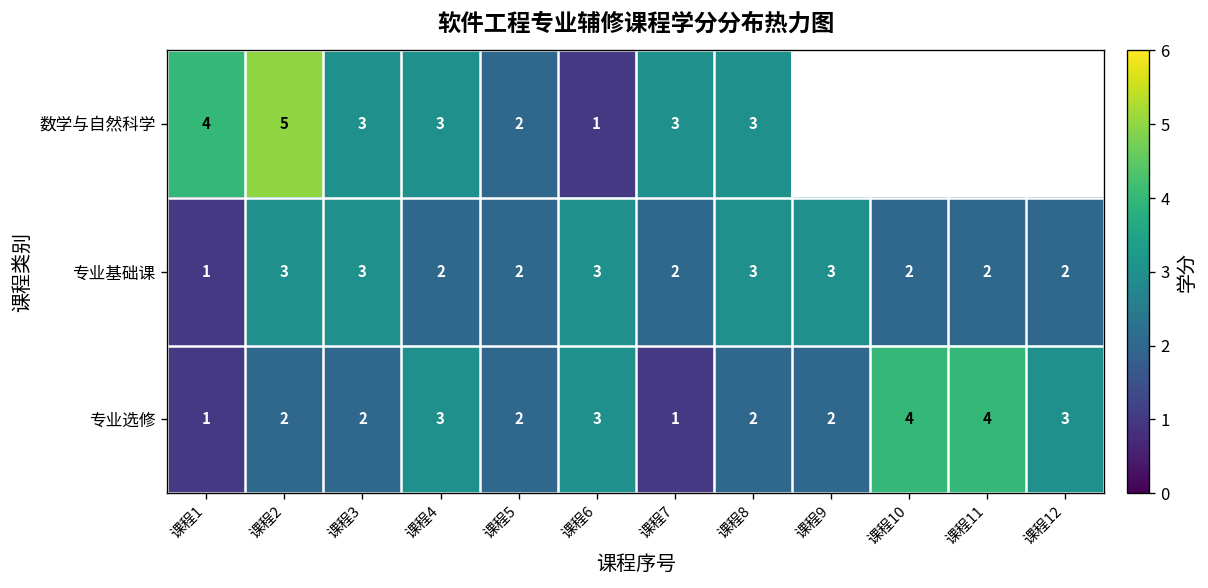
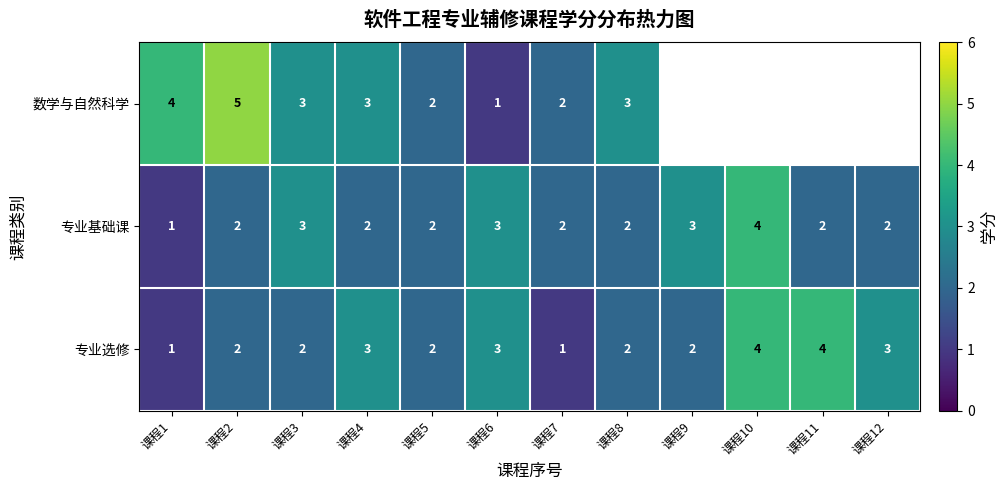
数学与自然科学, 课程7: 3 -> 2
专业基础课, 课程2: 3 -> 2
专业基础课, 课程8: 3 -> 2
专业基础课, 课程10: 2 -> 4
